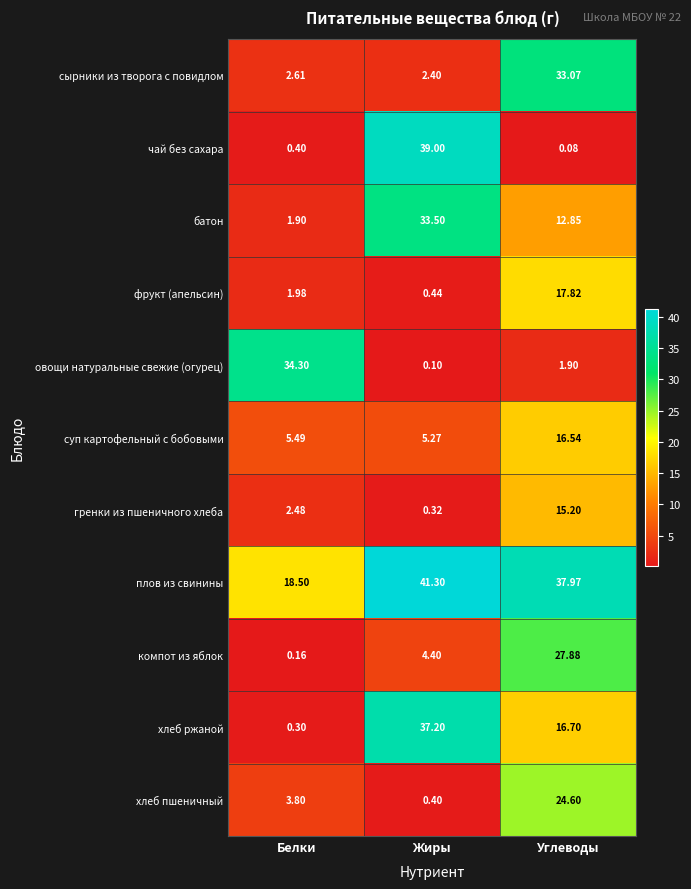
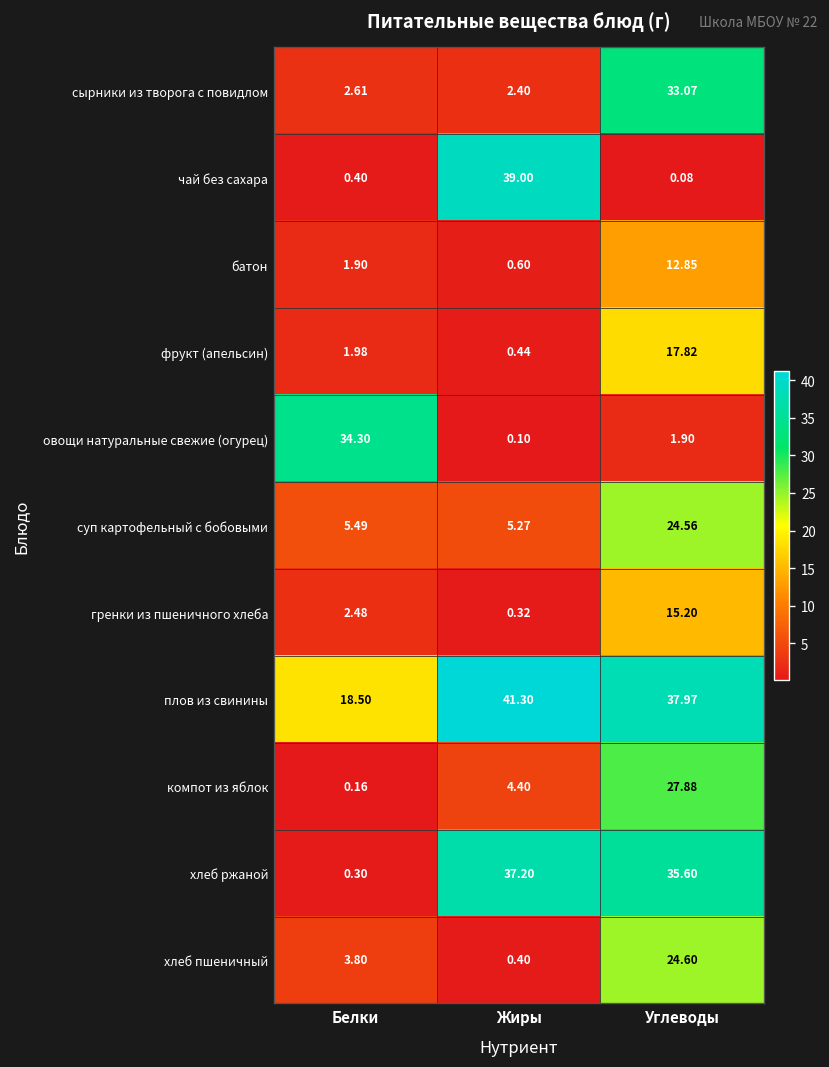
батон, Жиры: 33.50 -> 0.60
суп картофельный с бобовыми, Углеводы: 16.54 -> 24.56
хлеб ржаной, Углеводы: 16.70 -> 35.60
